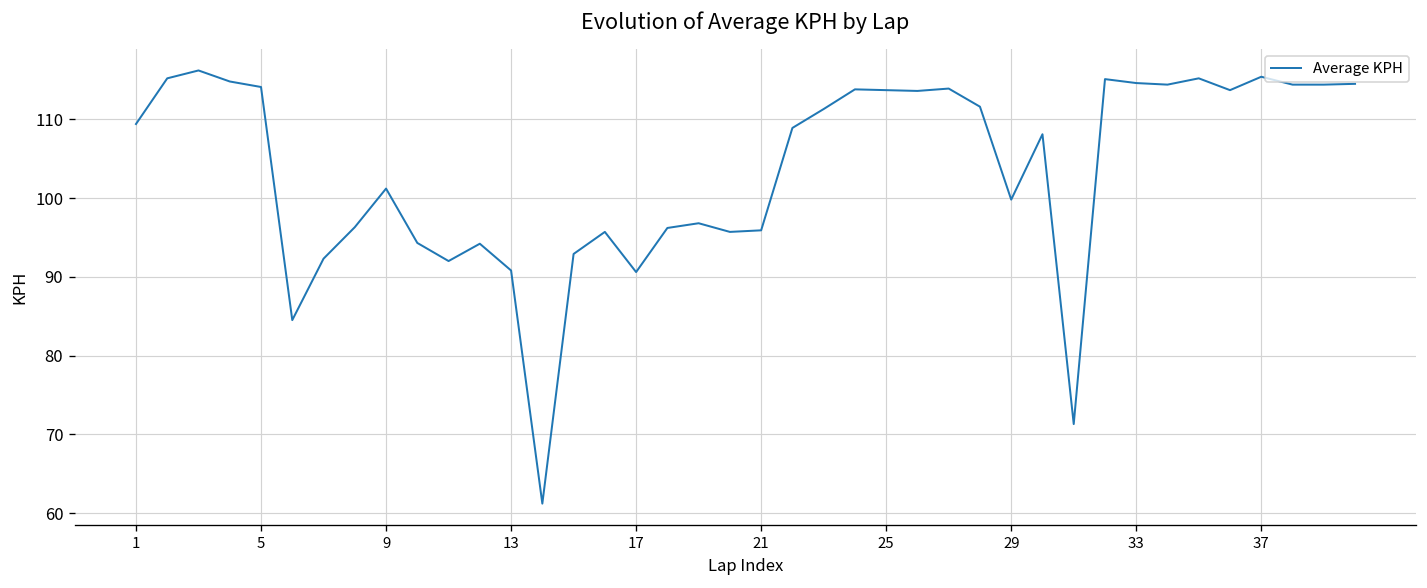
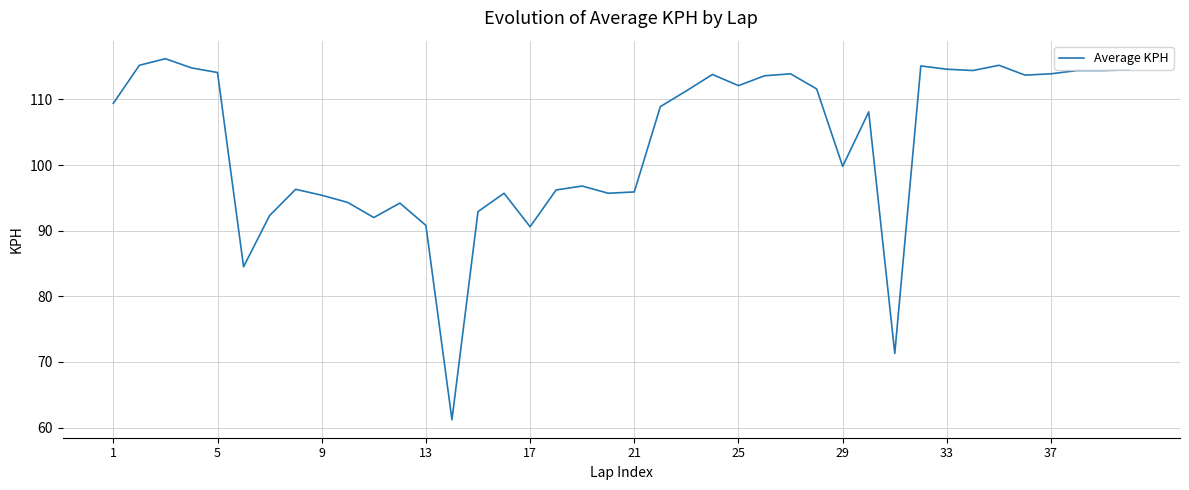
9: 101 -> 95
25: 114 -> 112
37: 115 -> 114
